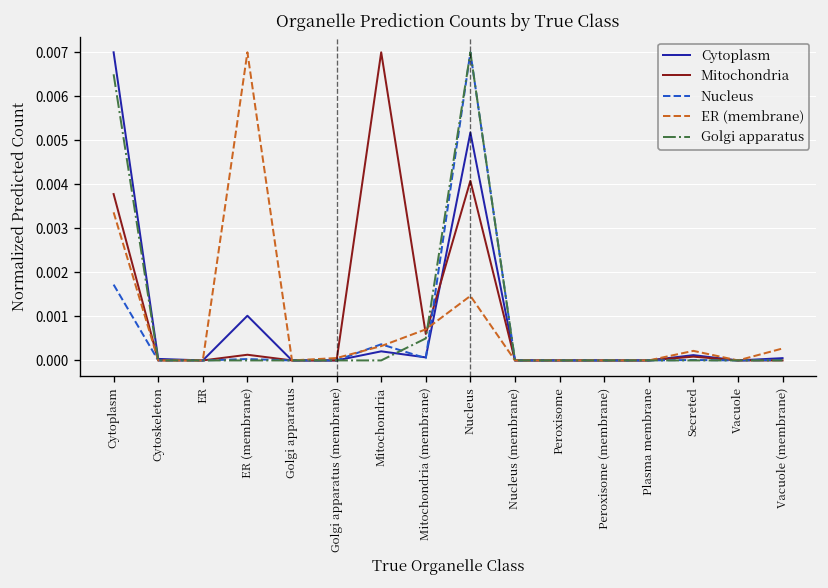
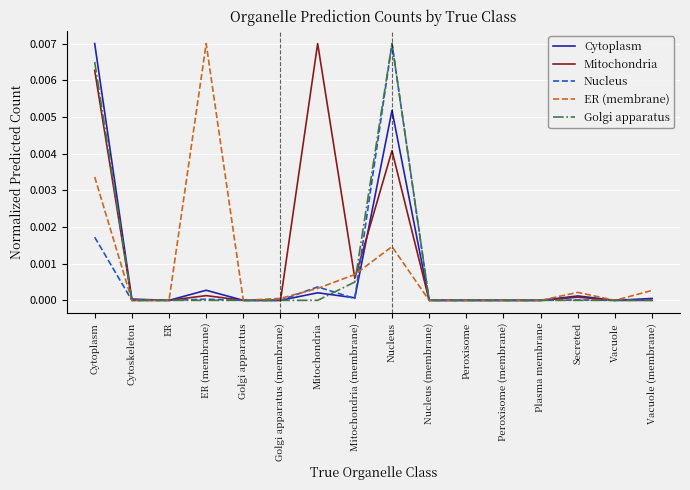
Mitochondria, Cytoplasm: 0.0038 -> 0.0063
Cytoplasm, ER (membrane): 0.0010 -> 0.0003
